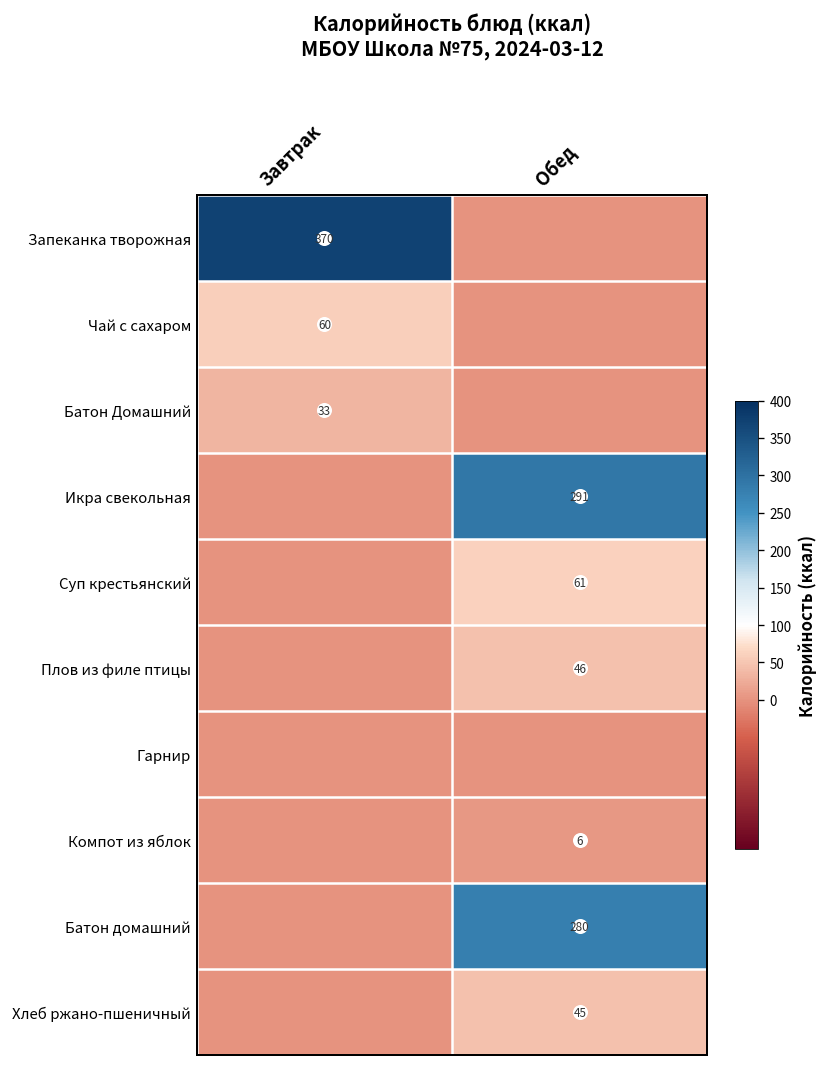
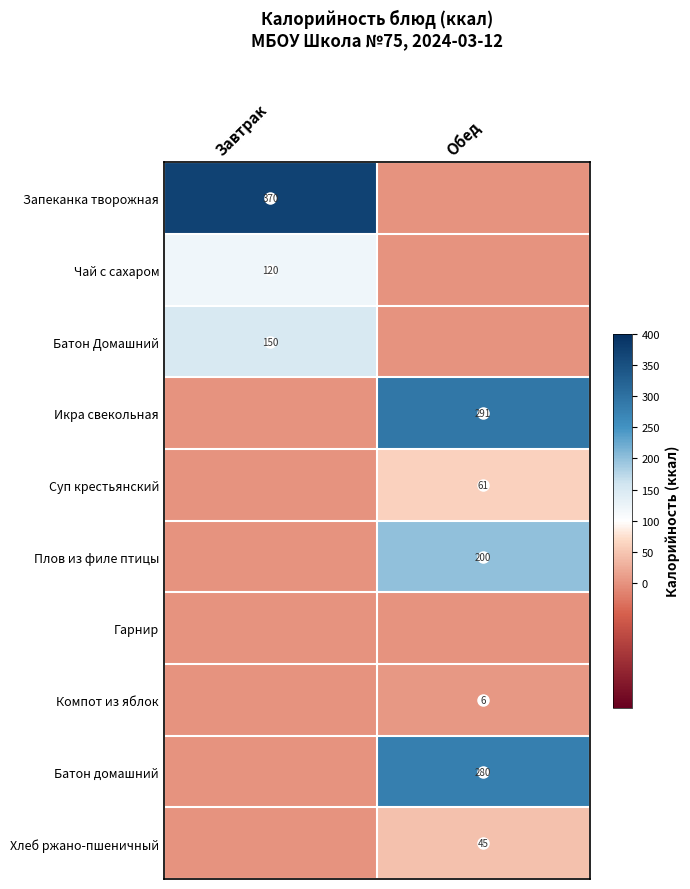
Чай с сахаром, Завтрак: 60 -> 120
Батон Домашний, Завтрак: 33 -> 150
Плов из филе птицы, Обед: 46 -> 200
